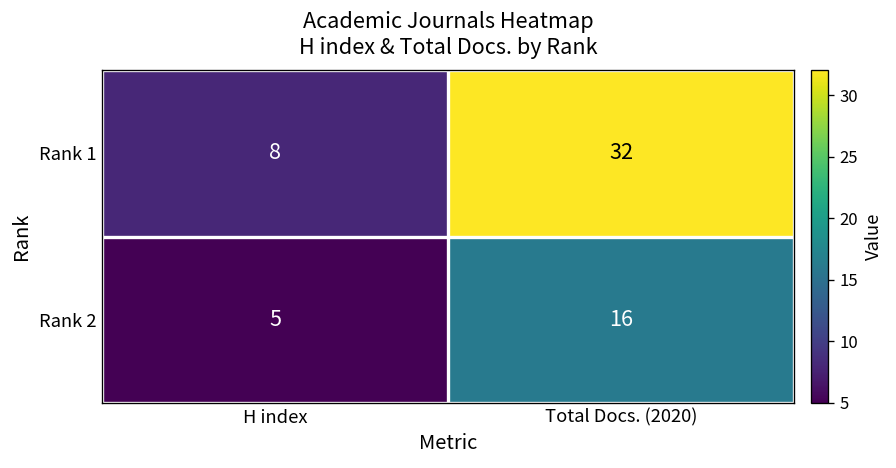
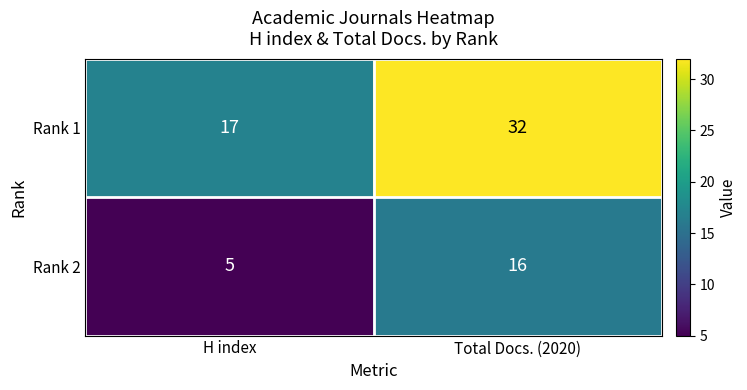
Rank 1, H index: 8 -> 17
